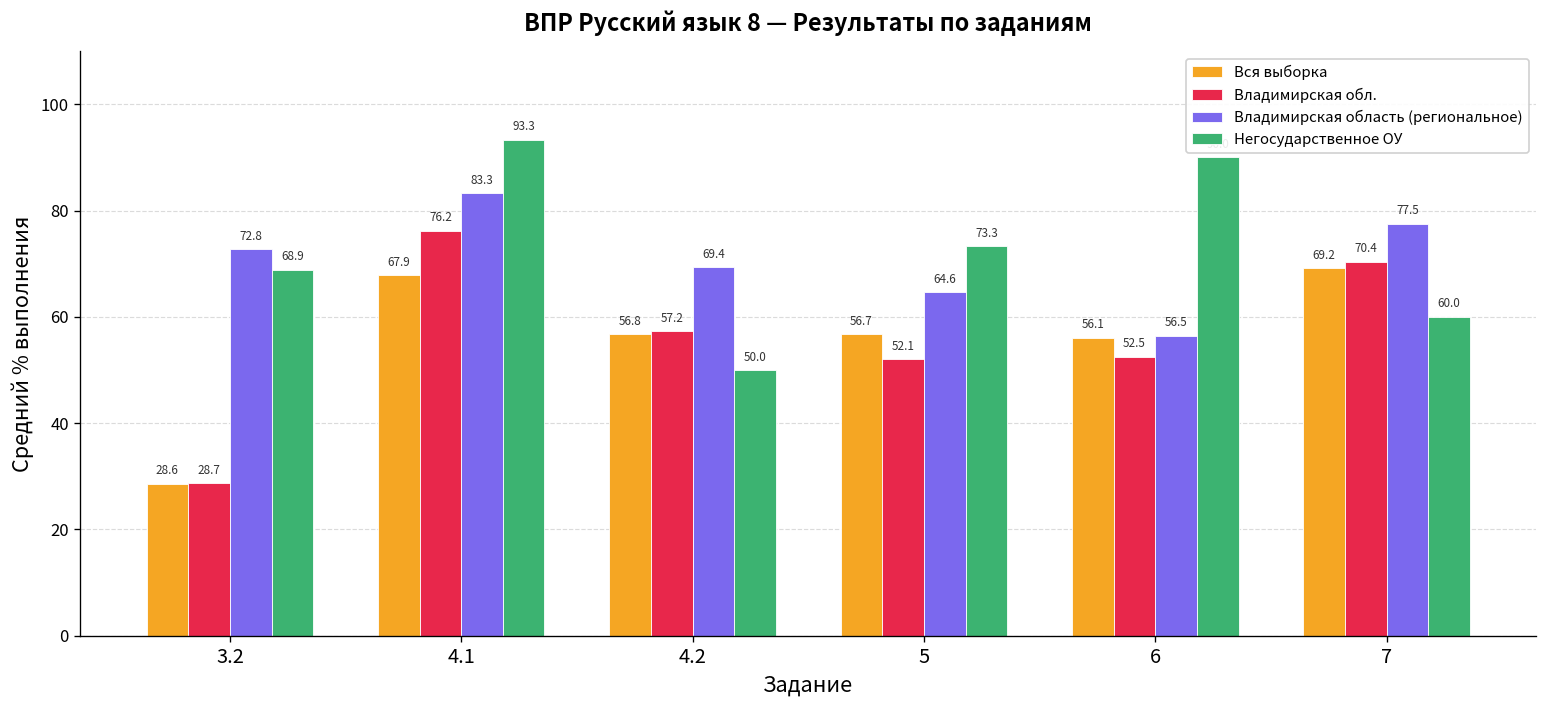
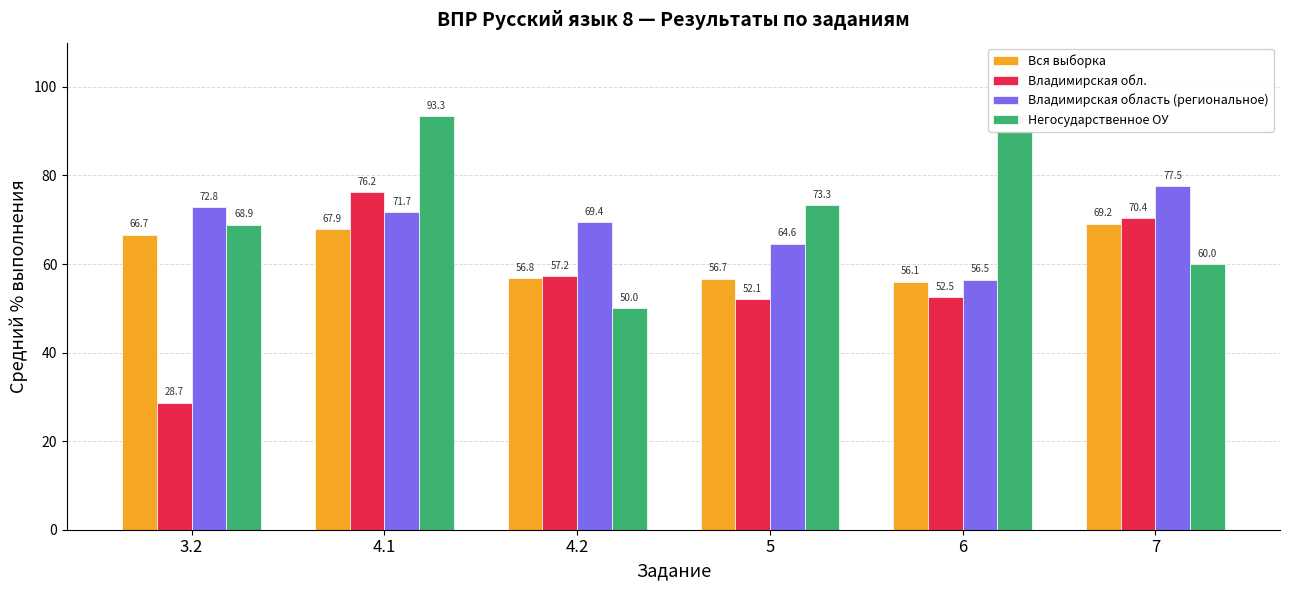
Вся выборка, 3.2: 28.6 -> 66.7
Владимирская область (региональное), 4.1: 83.3 -> 71.7
